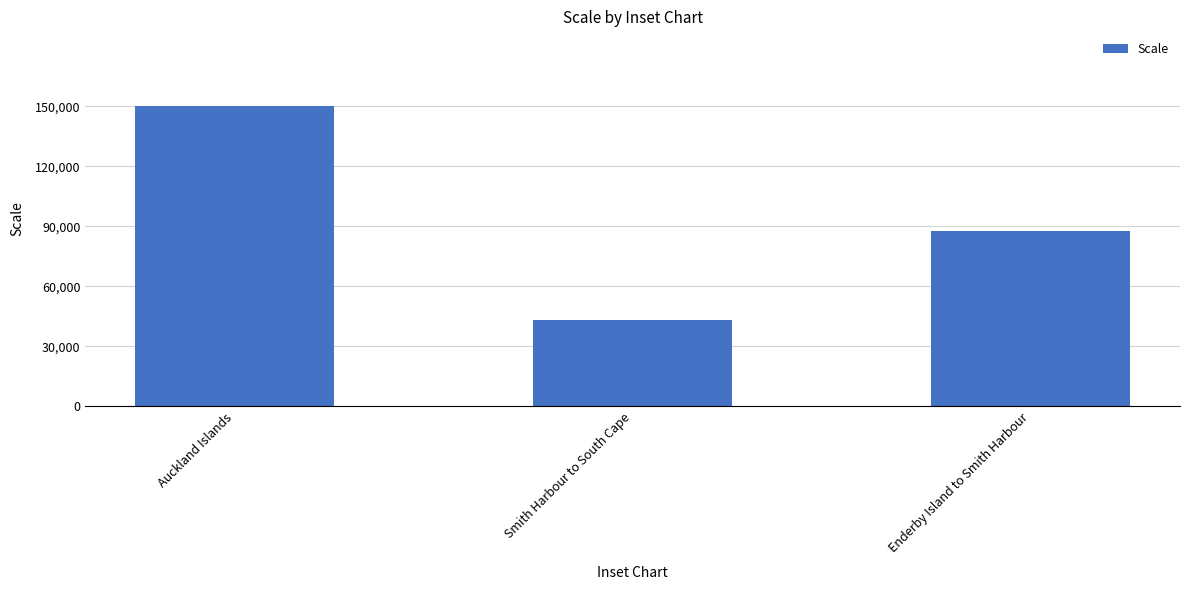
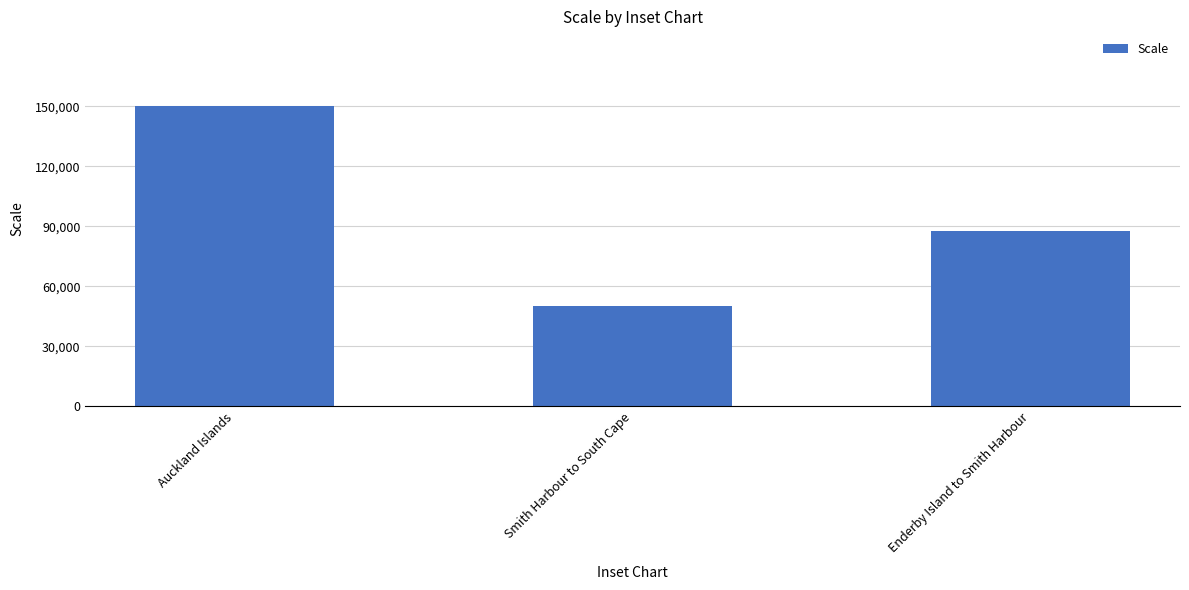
Smith Harbour to South Cape: 43,000 -> 50,000
